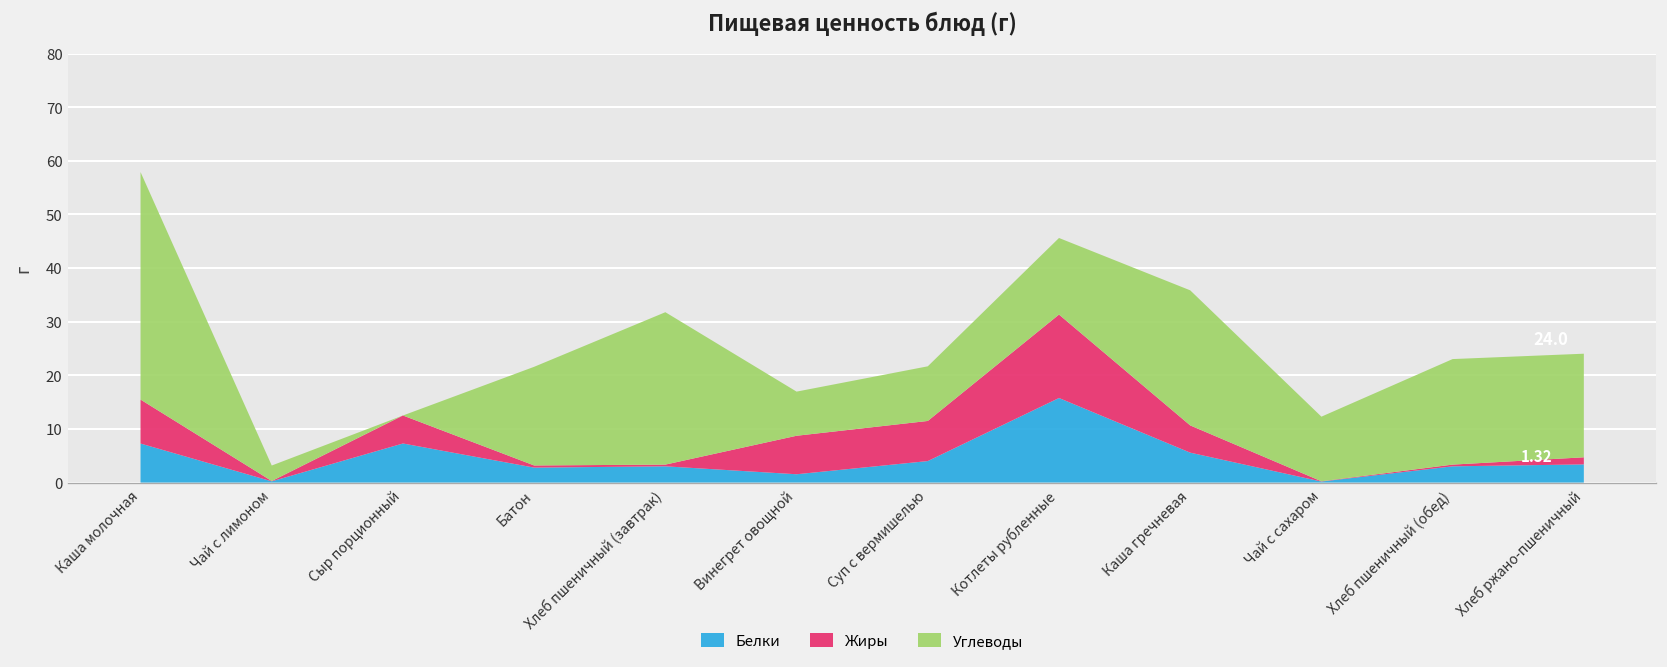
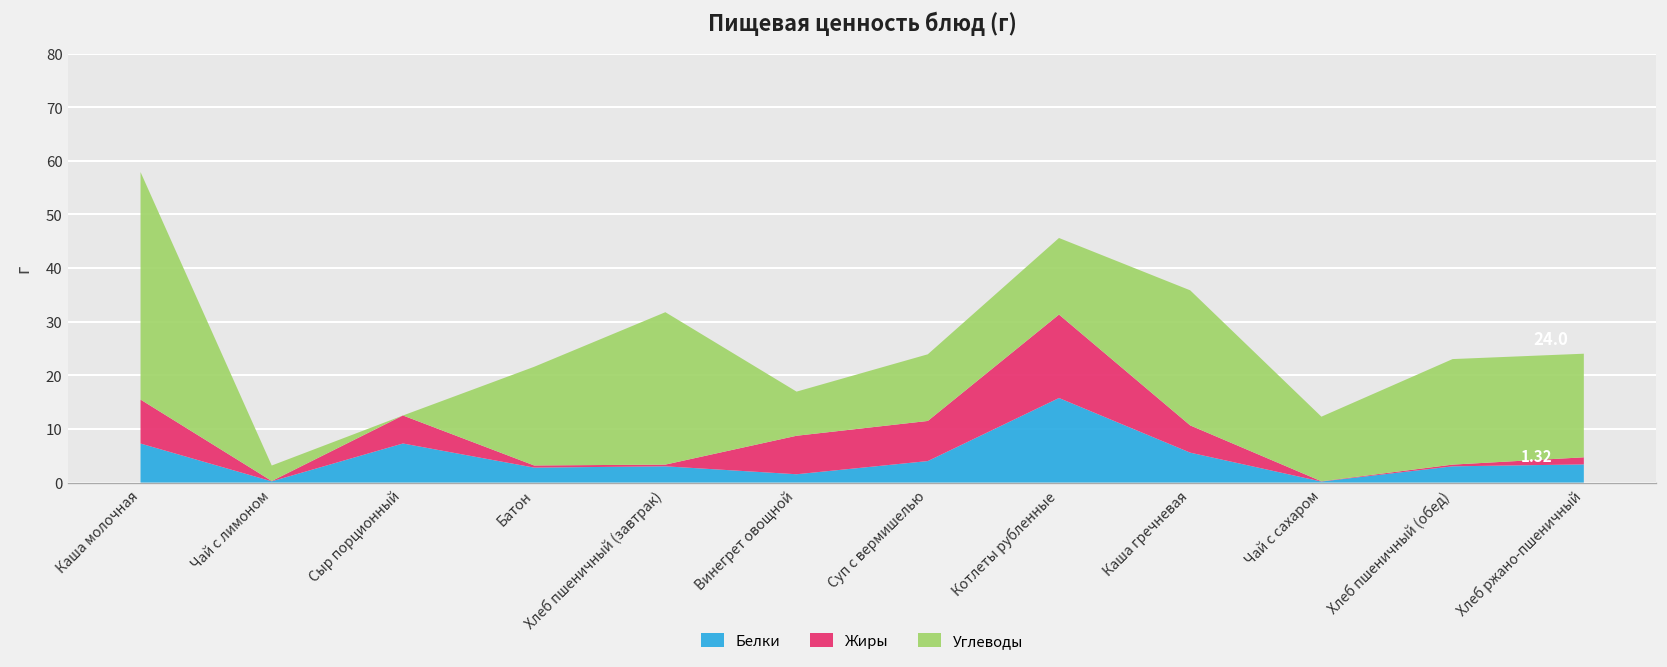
Углеводы, Суп с вермишелью: 10 -> 12
